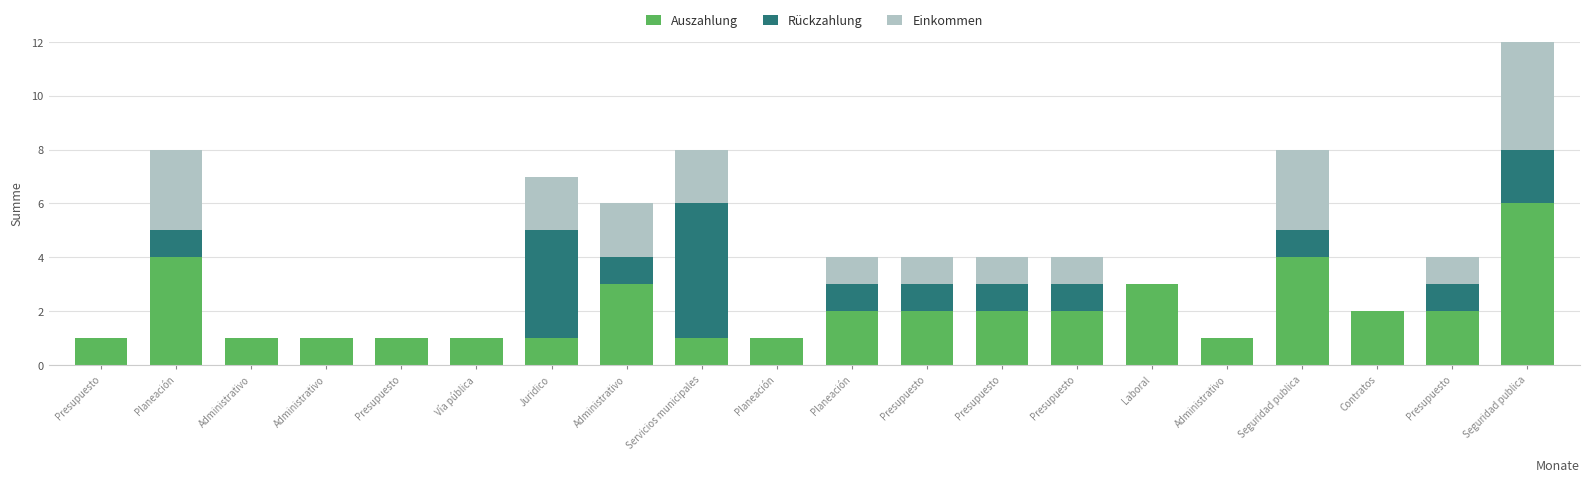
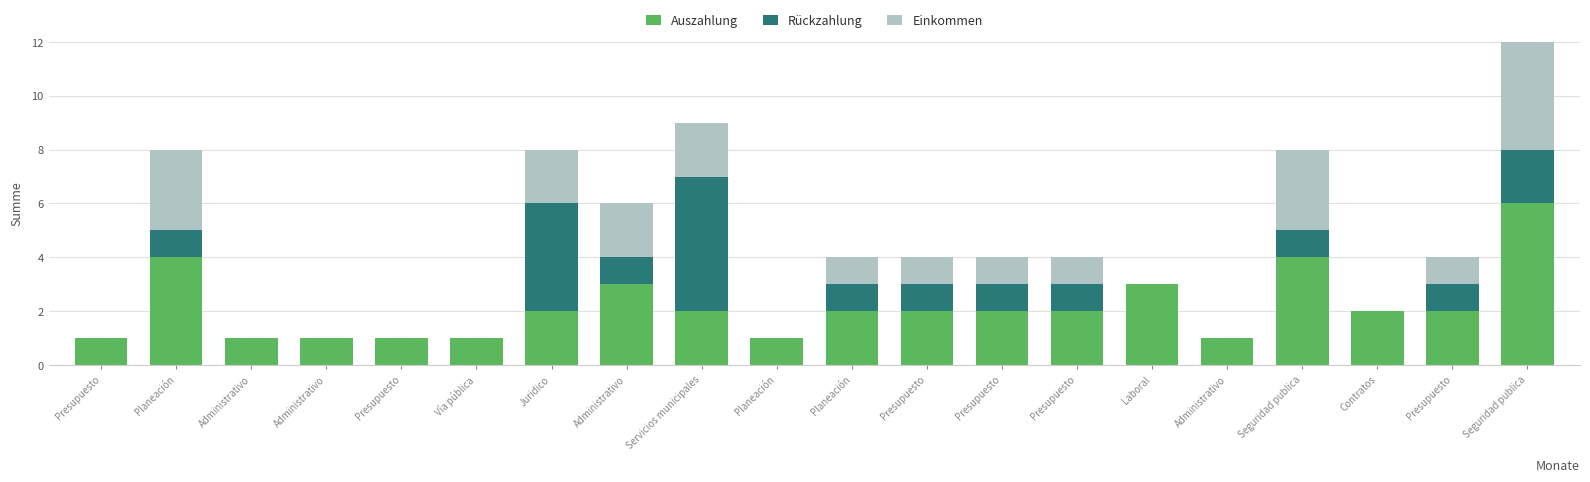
Auszahlung, Juridico: 1 -> 2
Auszahlung, Servicios municipales: 1 -> 2
